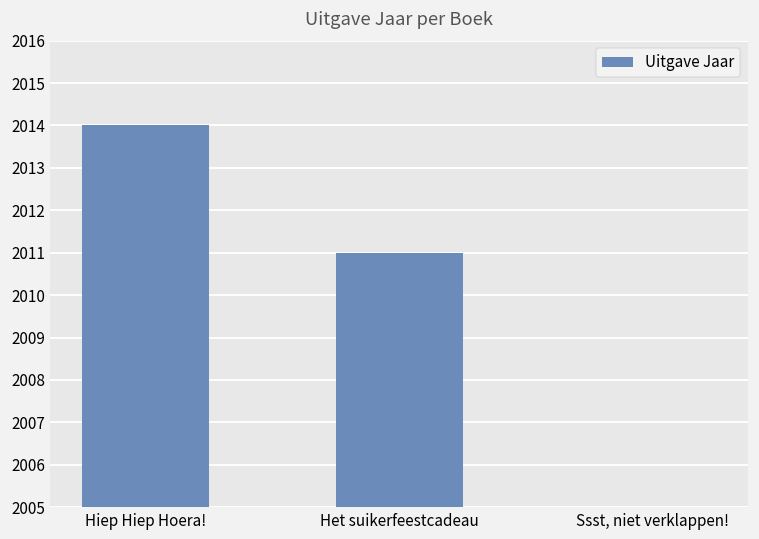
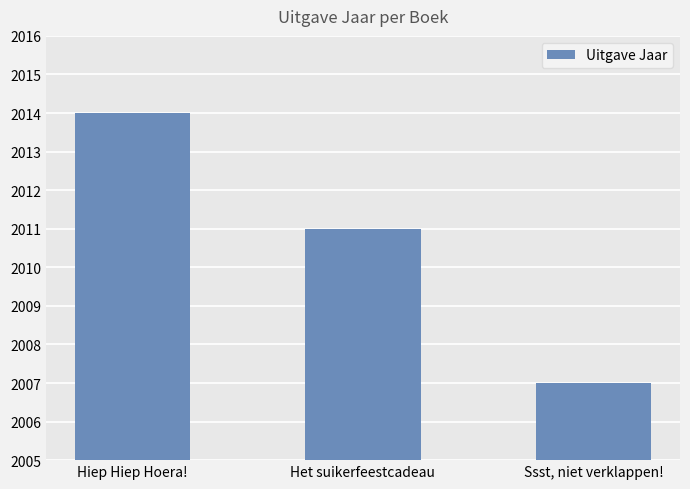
Ssst, niet verklappen!: 2005 -> 2007
